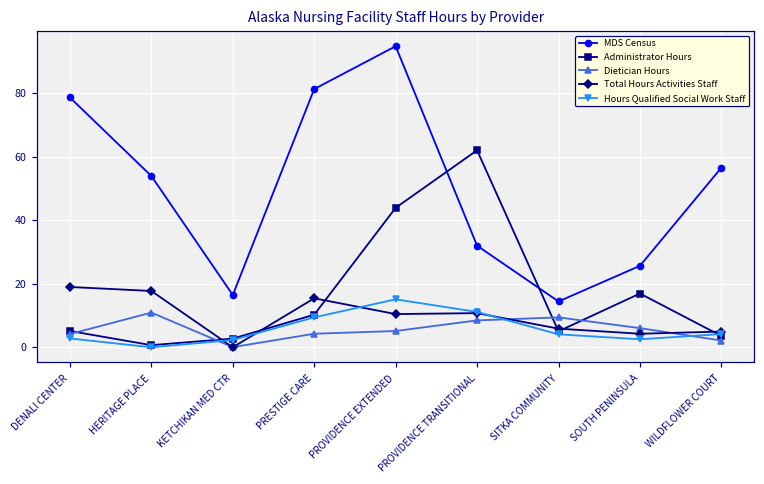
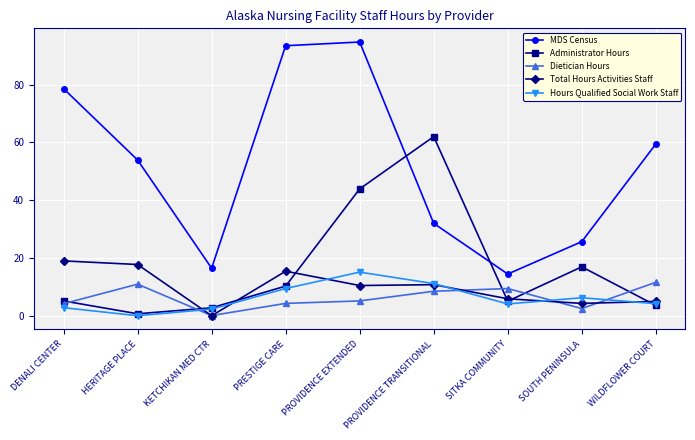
MDS Census, PRESTIGE CARE: 81 -> 94
Dietician Hours, SOUTH PENINSULA: 6 -> 2
Hours Qualified Social Work Staff, SOUTH PENINSULA: 3 -> 6
MDS Census, WILDFLOWER COURT: 57 -> 59
Dietician Hours, WILDFLOWER COURT: 2 -> 12
